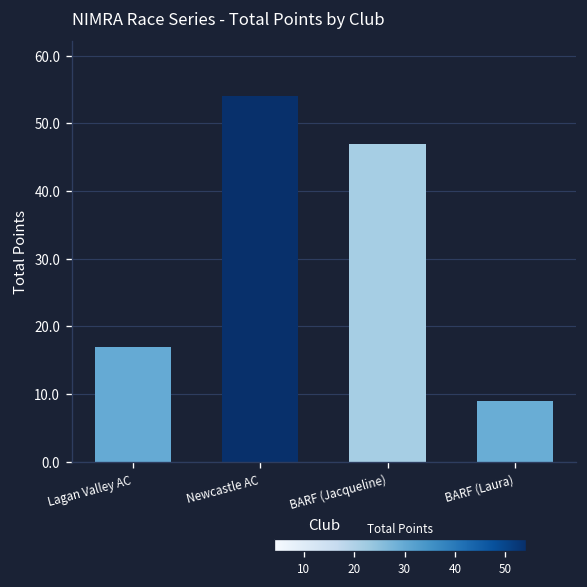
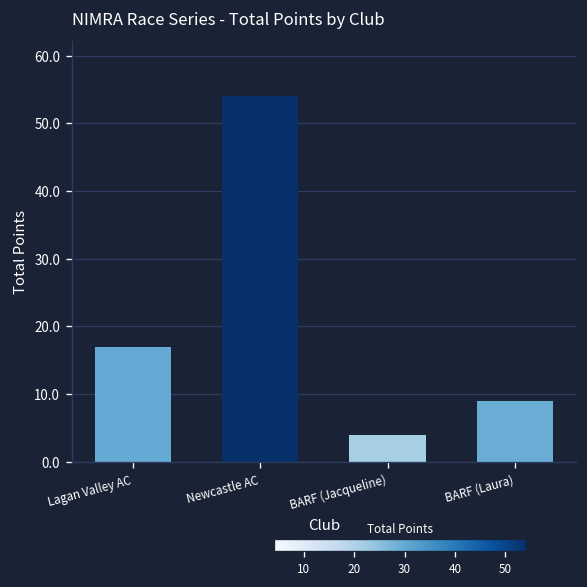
BARF (Jacqueline): 47 -> 4
